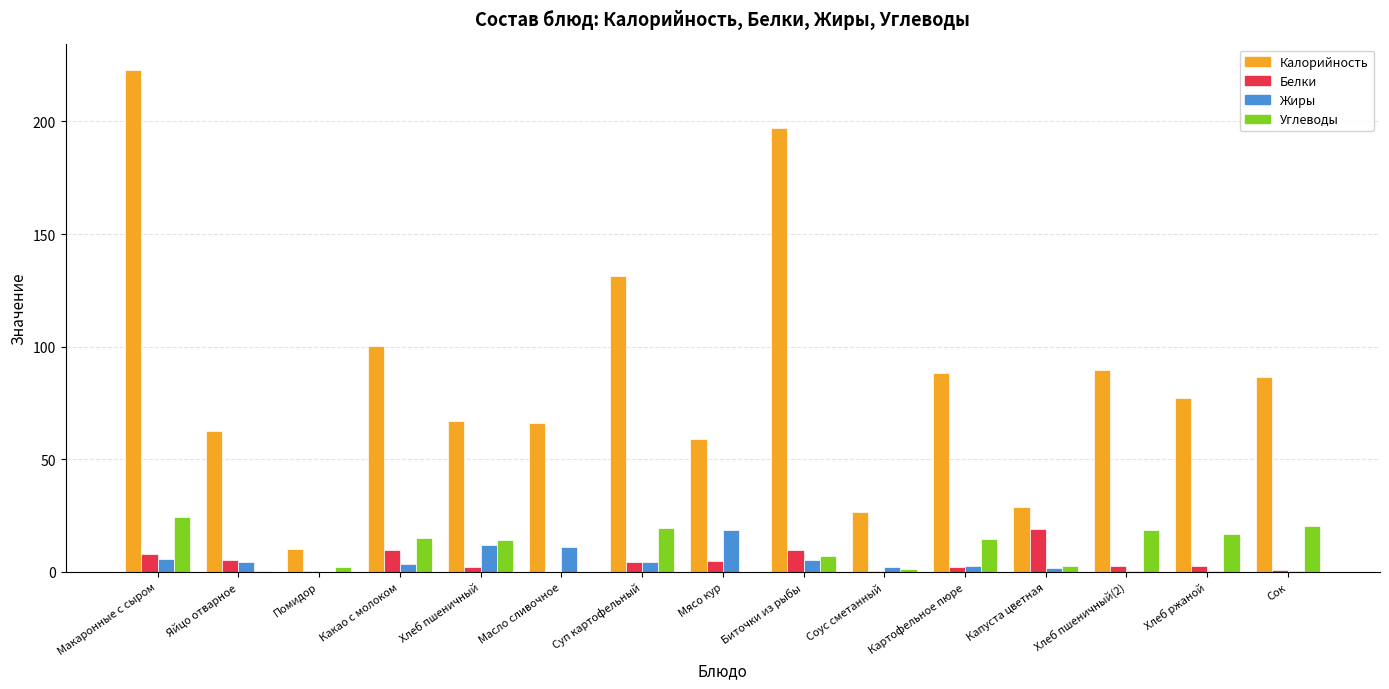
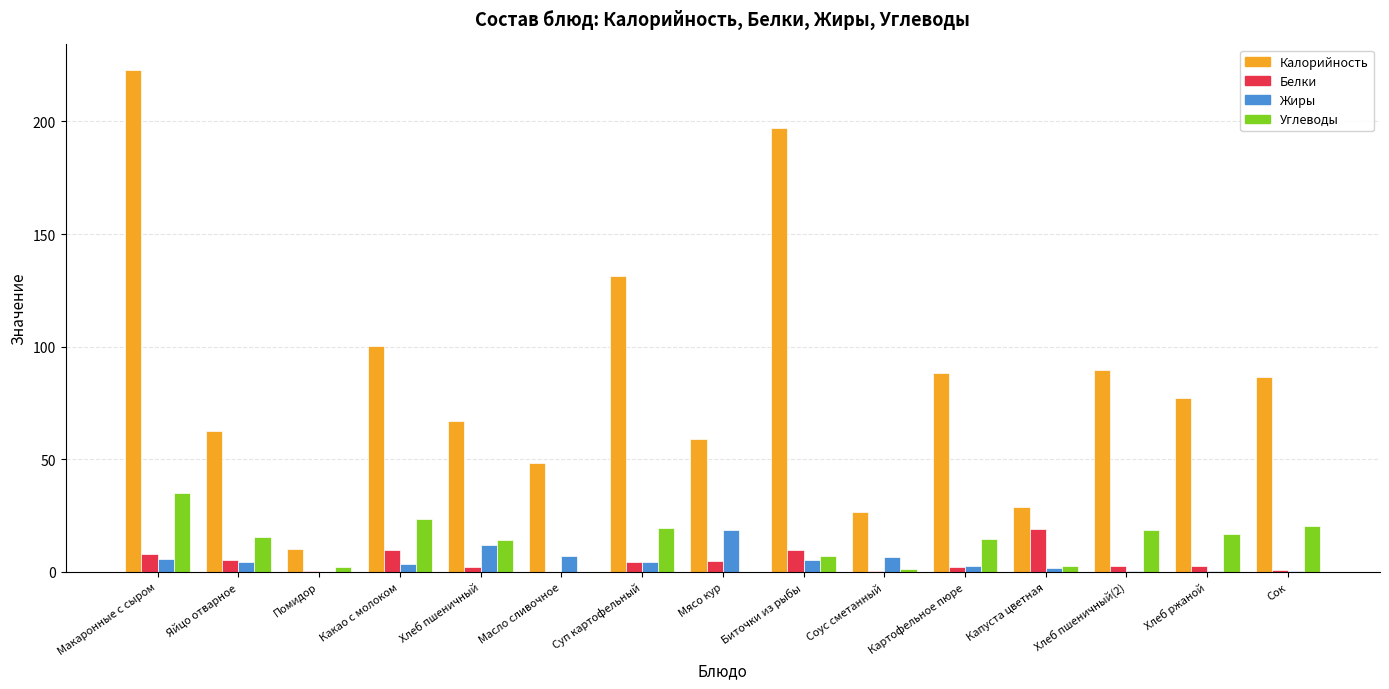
Углеводы, Макаронные с сыром: 24 -> 35
Углеводы, Яйцо отварное: 0 -> 15
Углеводы, Какао с молоком: 15 -> 23
Калорийность, Масло сливочное: 66 -> 49
Жиры, Масло сливочное: 11 -> 7
Жиры, Соус сметанный: 2 -> 7
